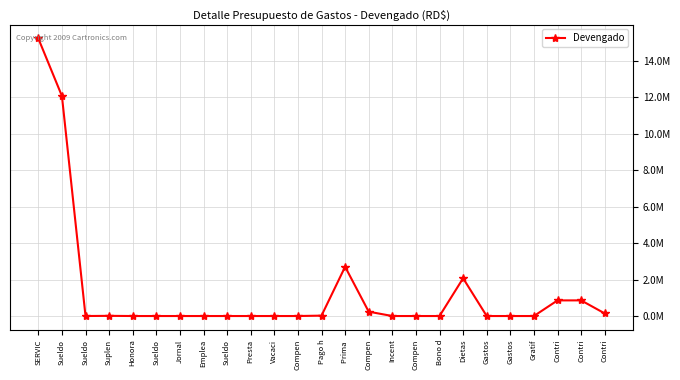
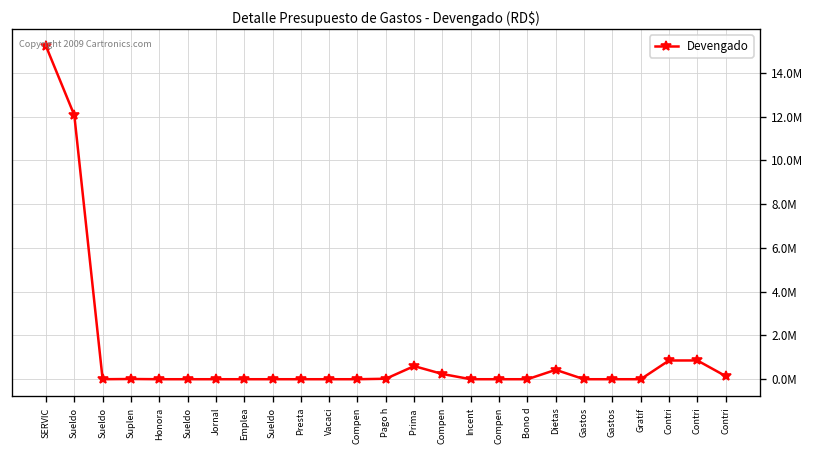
Prima: 2700000 -> 600000
Dietas: 2100000 -> 400000
